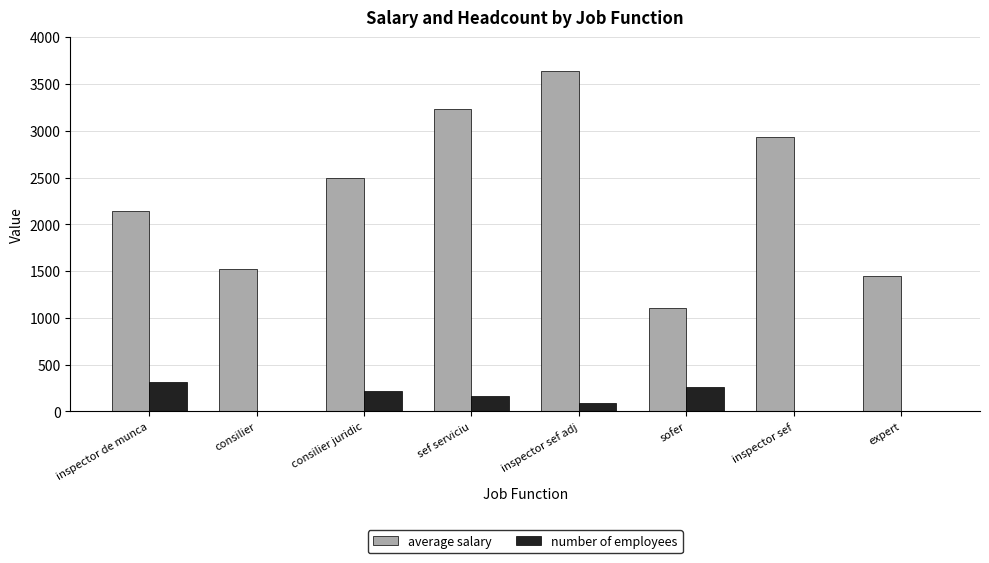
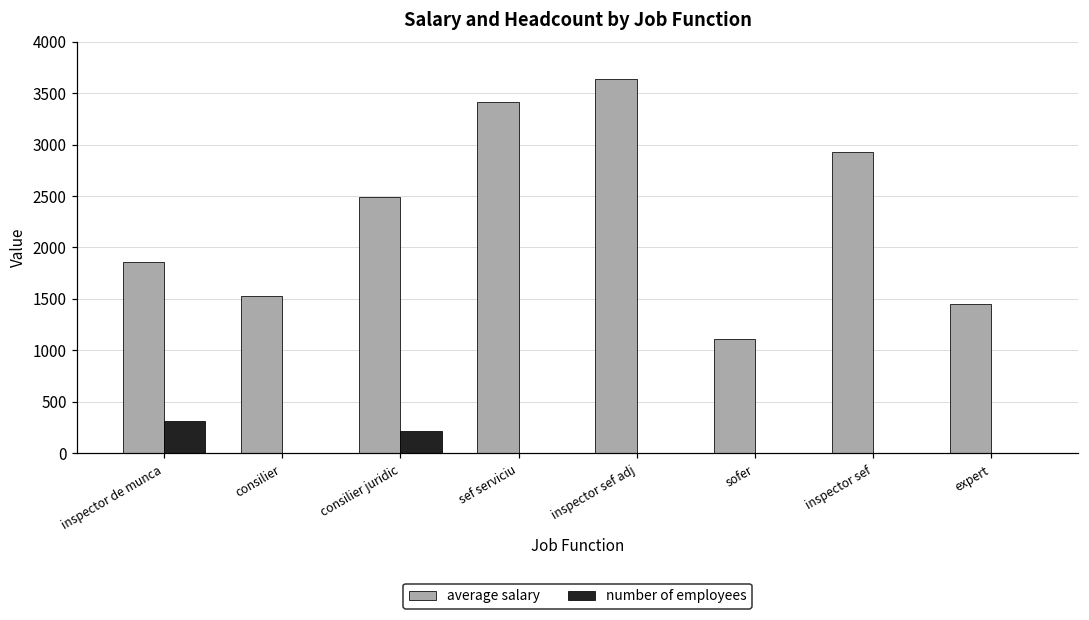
average salary, inspector de munca: 2100 -> 1900
average salary, sef serviciu: 3200 -> 3400
number of employees, sef serviciu: 200 -> 0
number of employees, inspector sef adj: 100 -> 0
number of employees, sofer: 300 -> 0
